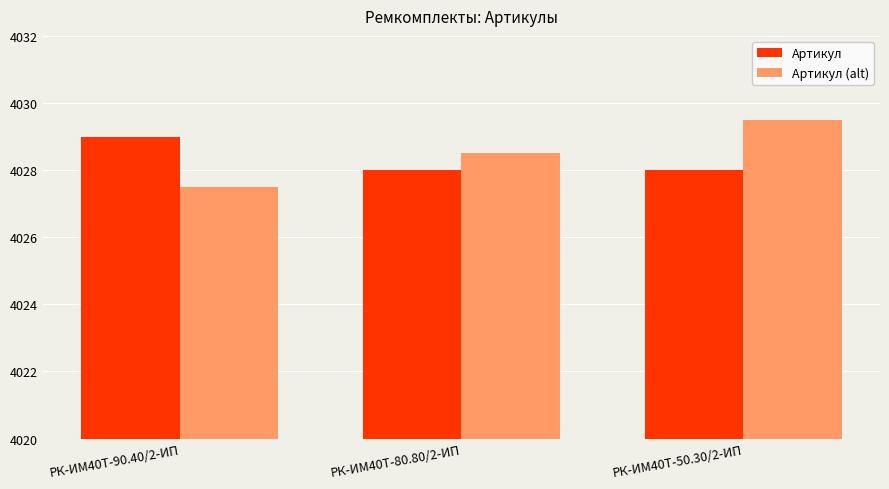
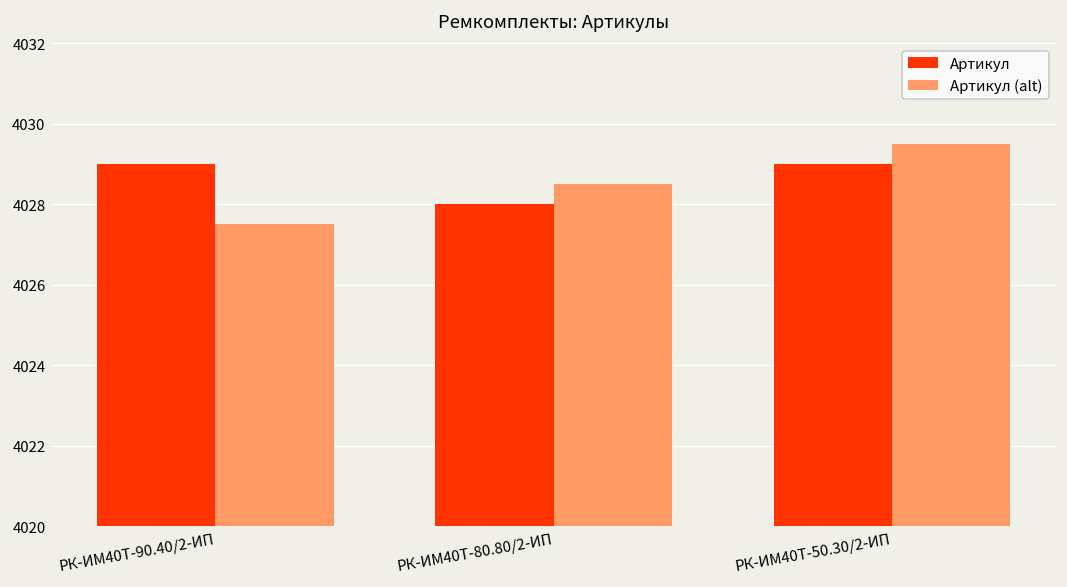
Артикул, РК-ИМ40T-50.30/2-ИП: 4028 -> 4029
